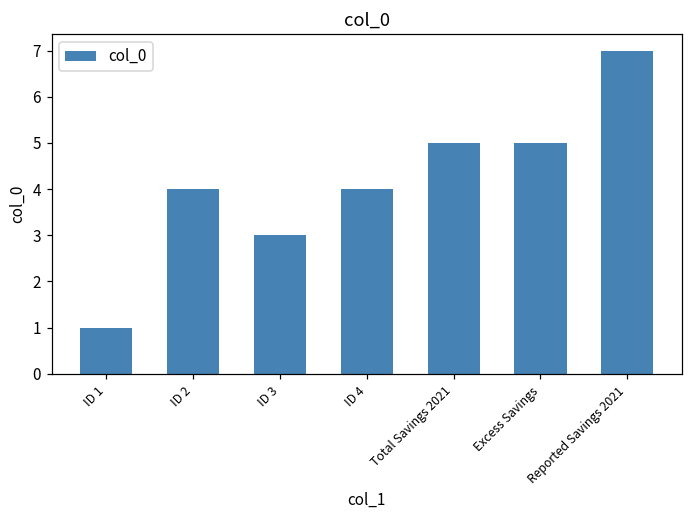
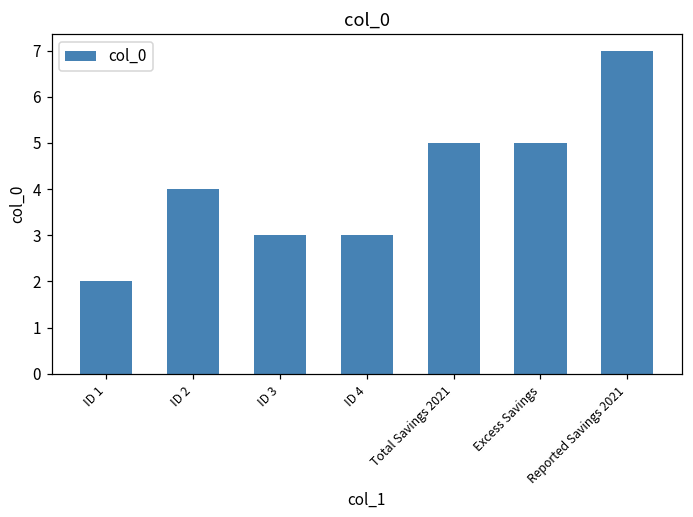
ID 1: 1 -> 2
ID 4: 4 -> 3
